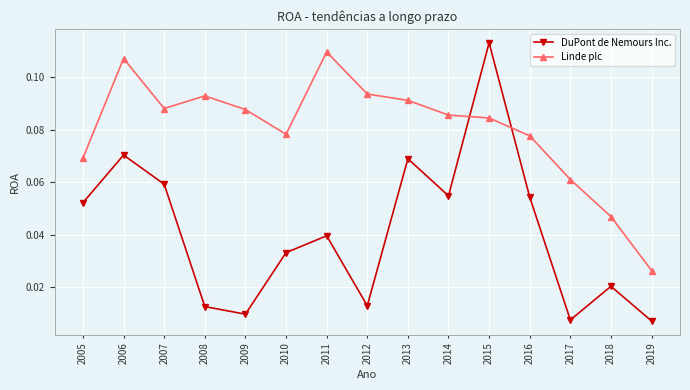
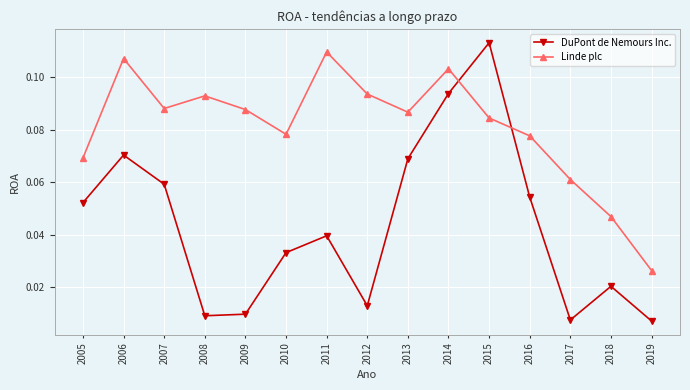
DuPont de Nemours Inc., 2008: 0.013 -> 0.009
Linde plc, 2013: 0.091 -> 0.087
DuPont de Nemours Inc., 2014: 0.055 -> 0.094
Linde plc, 2014: 0.086 -> 0.103
